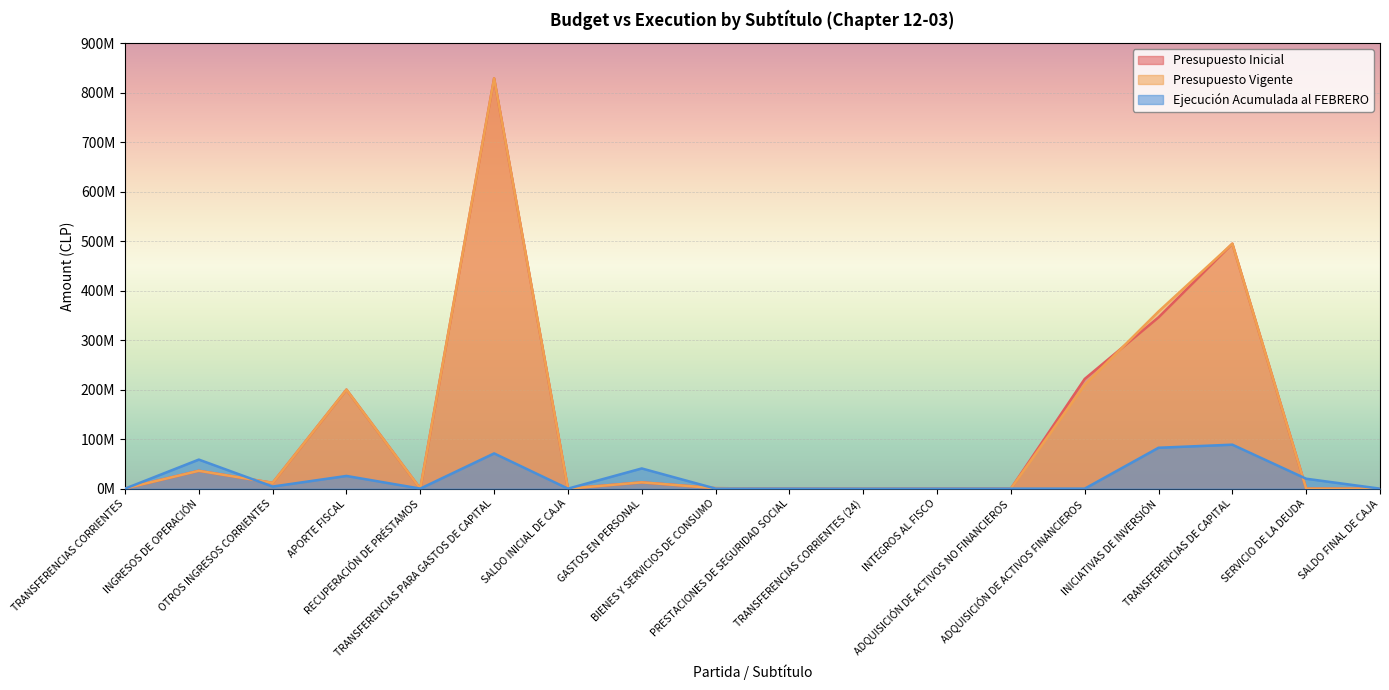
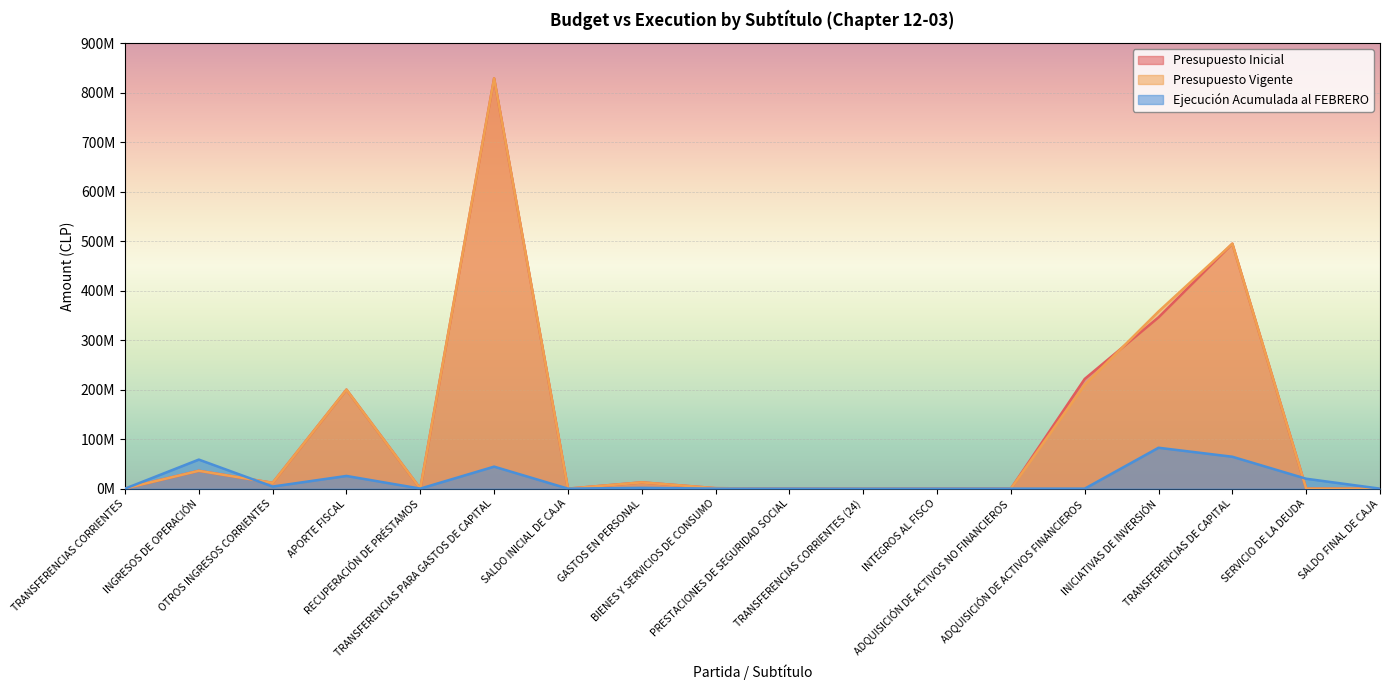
Ejecución Acumulada al FEBRERO, TRANSFERENCIAS PARA GASTOS DE CAPITAL: 70000000 -> 40000000
Ejecución Acumulada al FEBRERO, GASTOS EN PERSONAL: 40000000 -> 0
Ejecución Acumulada al FEBRERO, TRANSFERENCIAS DE CAPITAL: 90000000 -> 60000000
